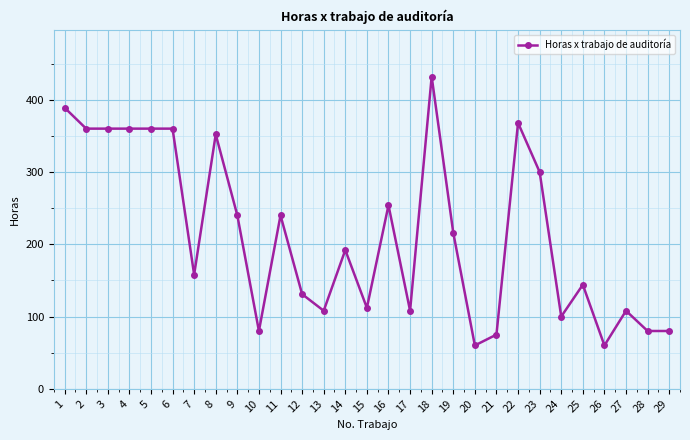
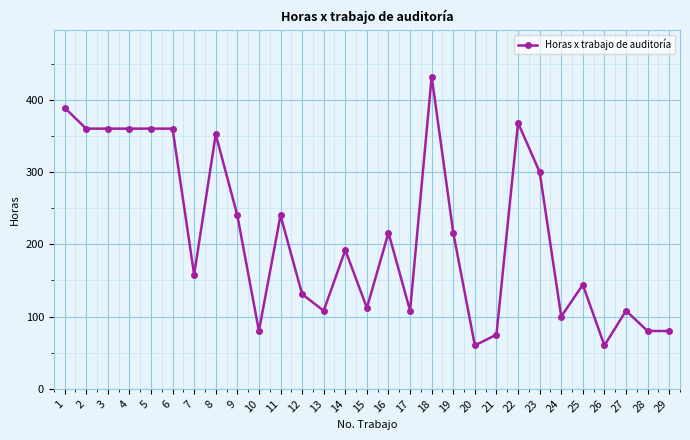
16: 250 -> 220
